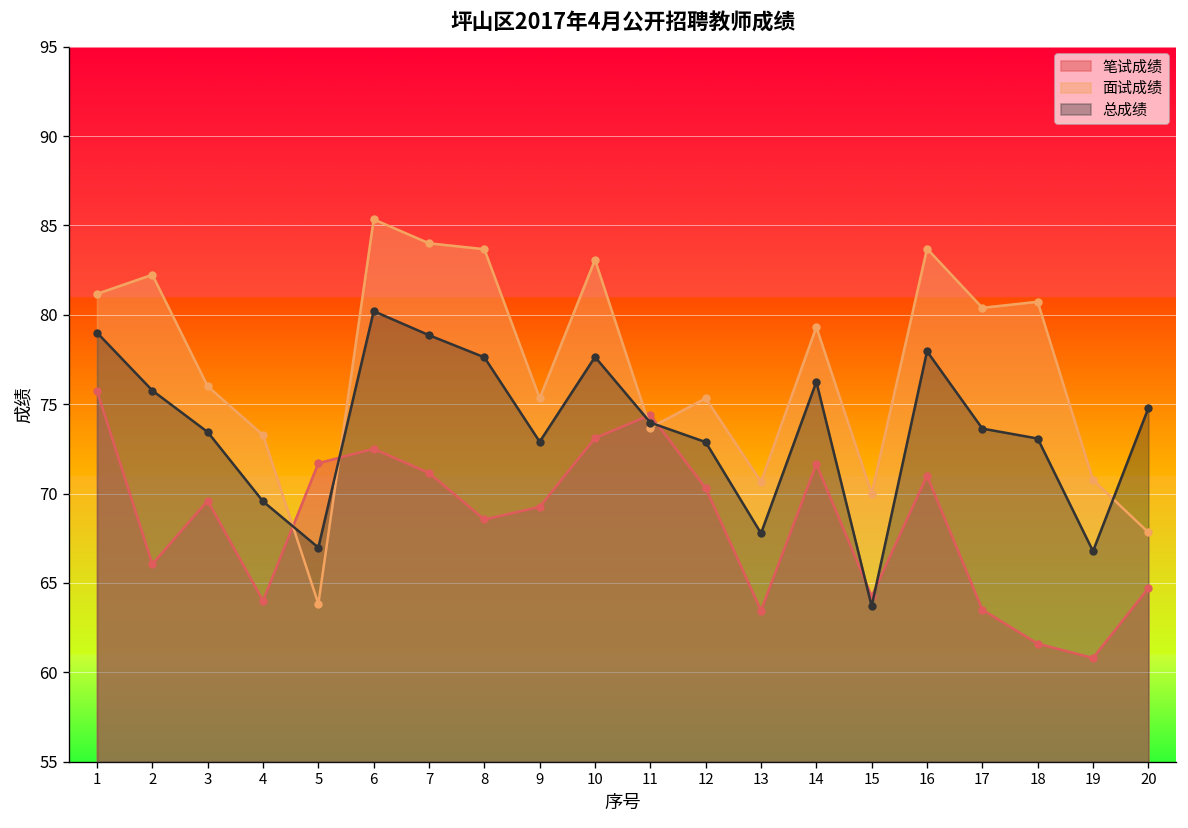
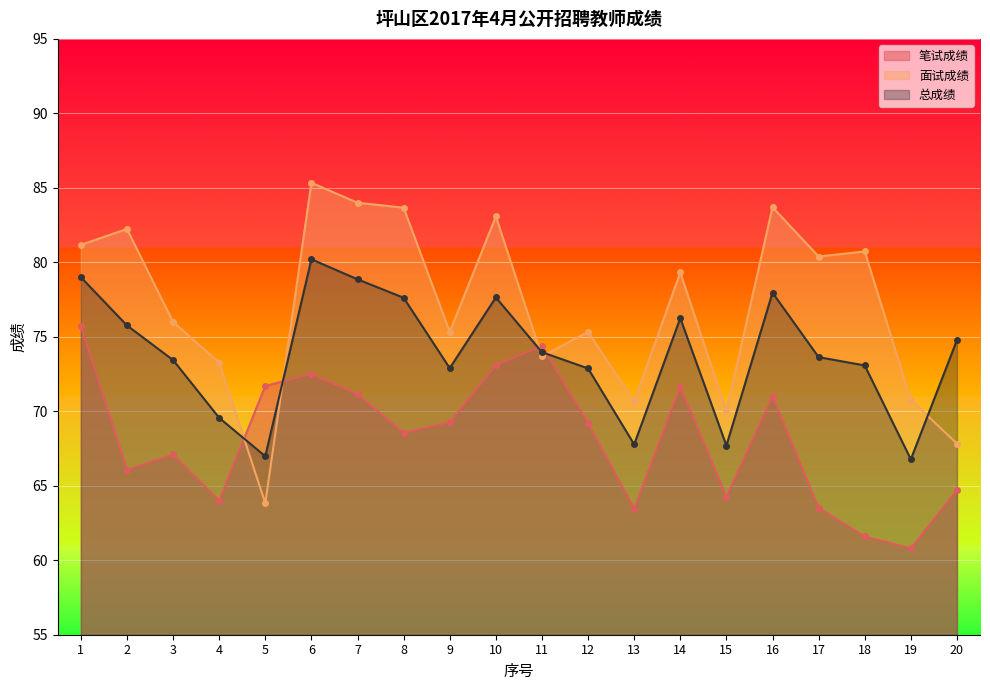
笔试成绩, 3: 69.6 -> 67.1
笔试成绩, 12: 70.3 -> 69.2
总成绩, 15: 63.7 -> 67.7
